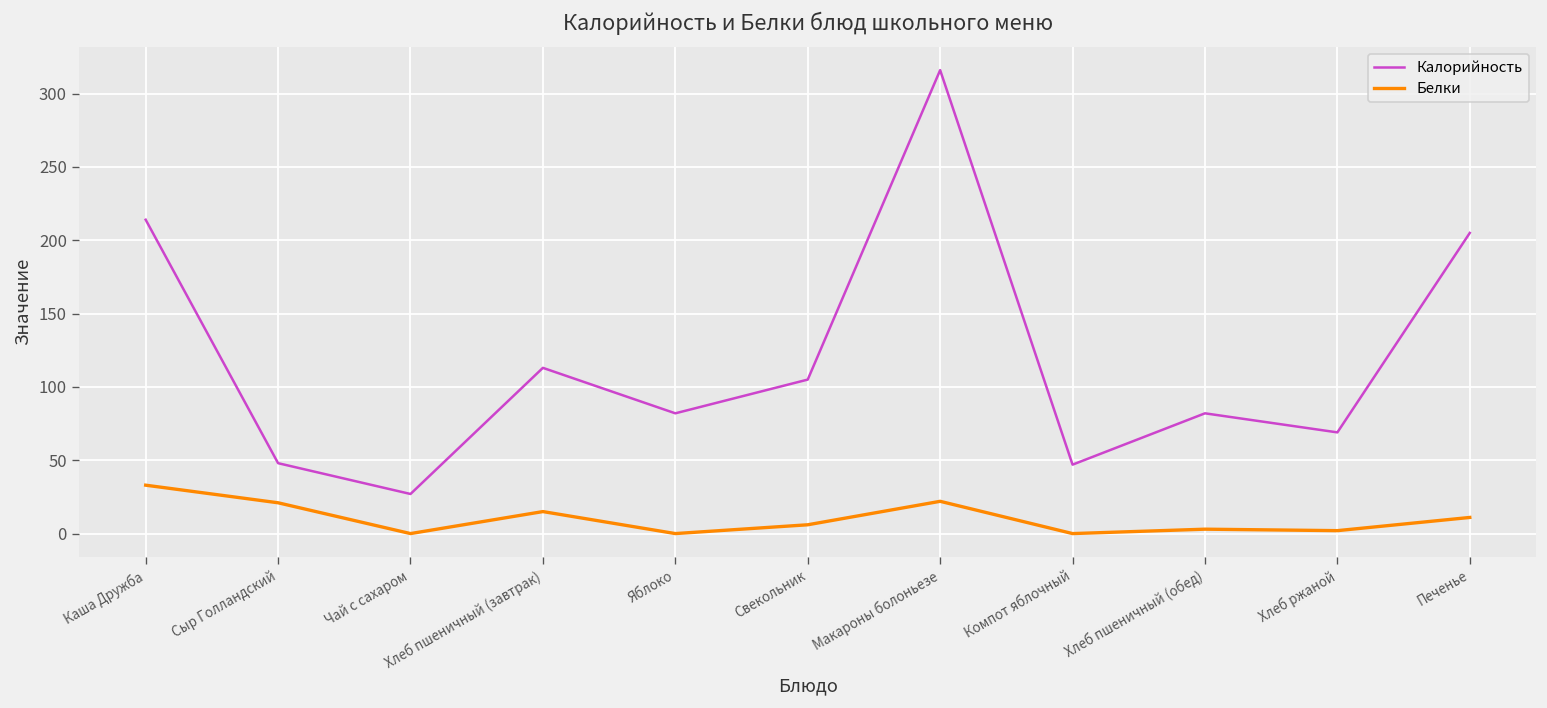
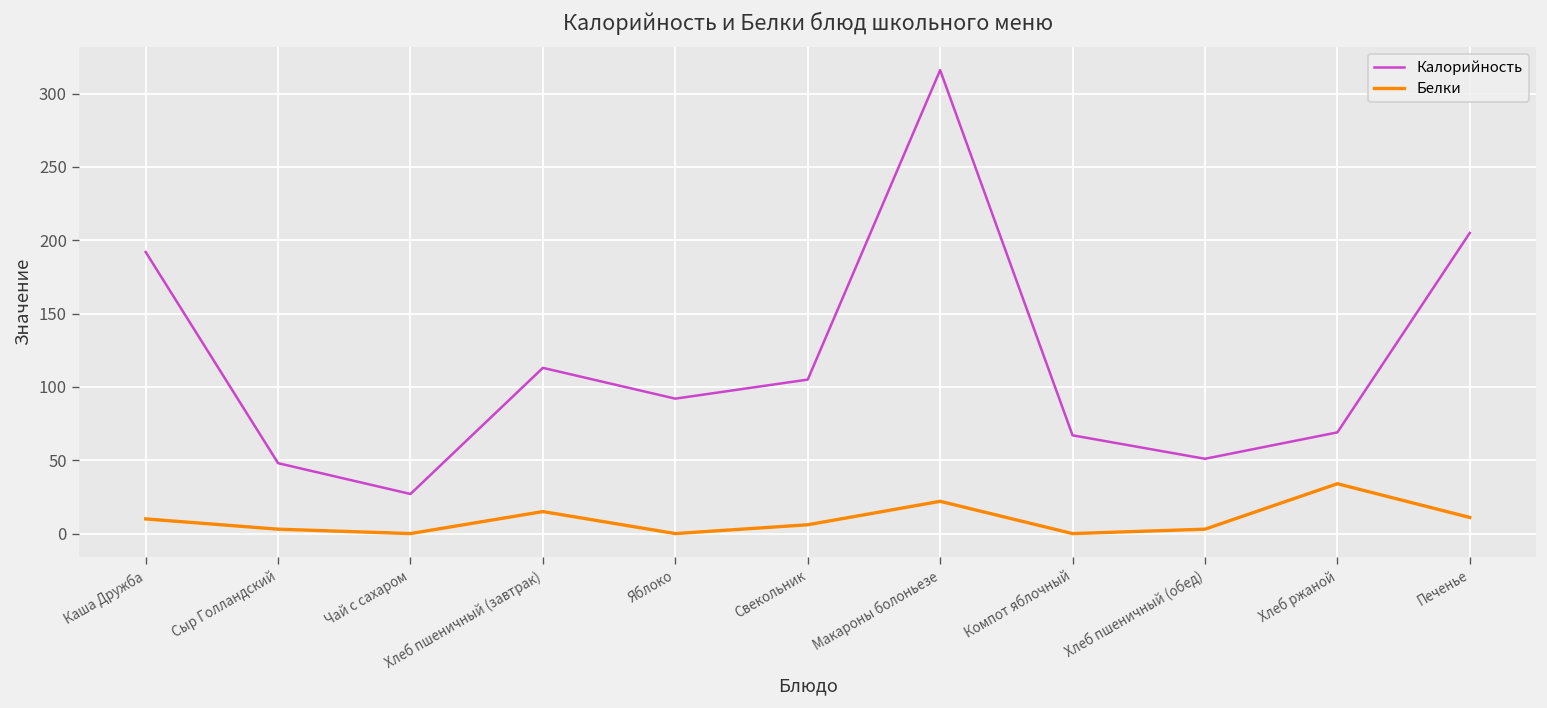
Калорийность, Каша Дружба: 214 -> 192
Белки, Каша Дружба: 33 -> 10
Белки, Сыр Голландский: 21 -> 3
Калорийность, Яблоко: 82 -> 92
Калорийность, Компот яблочный: 47 -> 67
Калорийность, Хлеб пшеничный (обед): 82 -> 51
Белки, Хлеб ржаной: 2 -> 34
